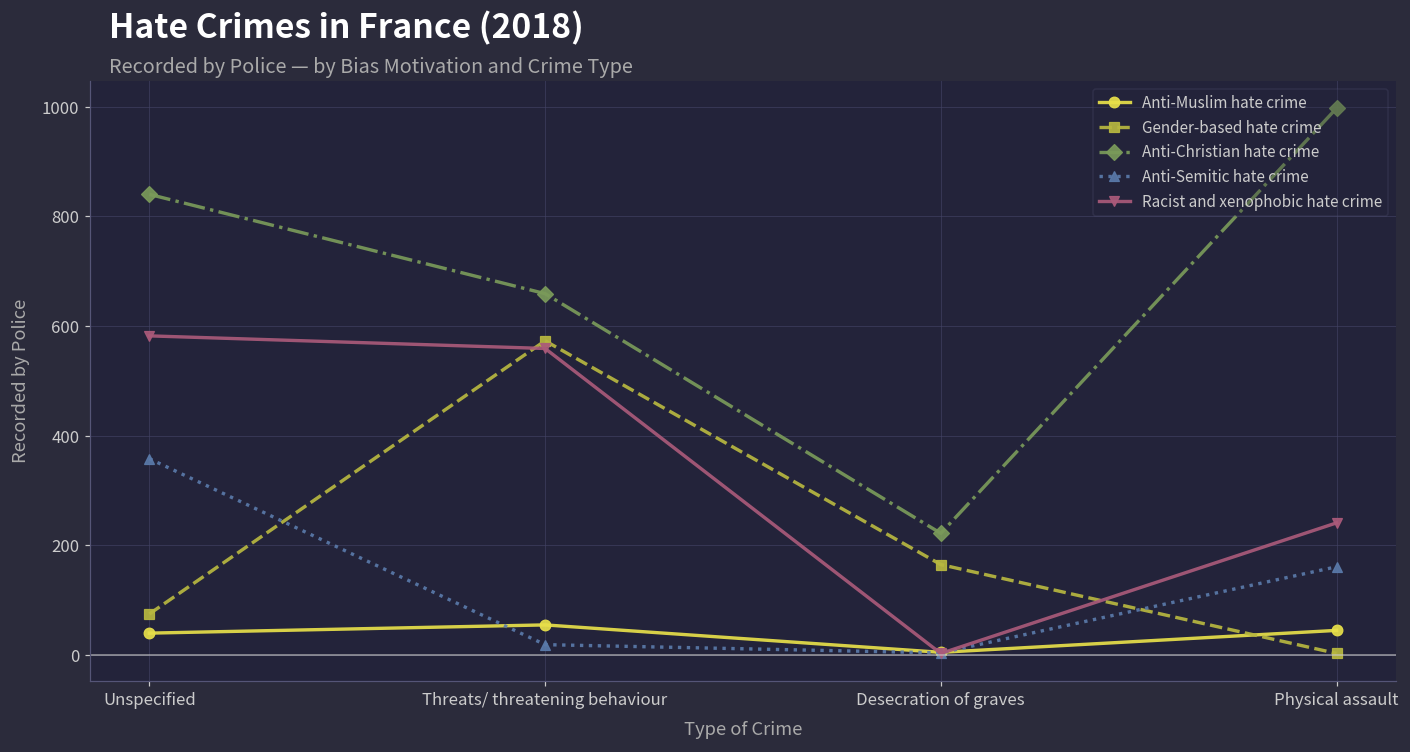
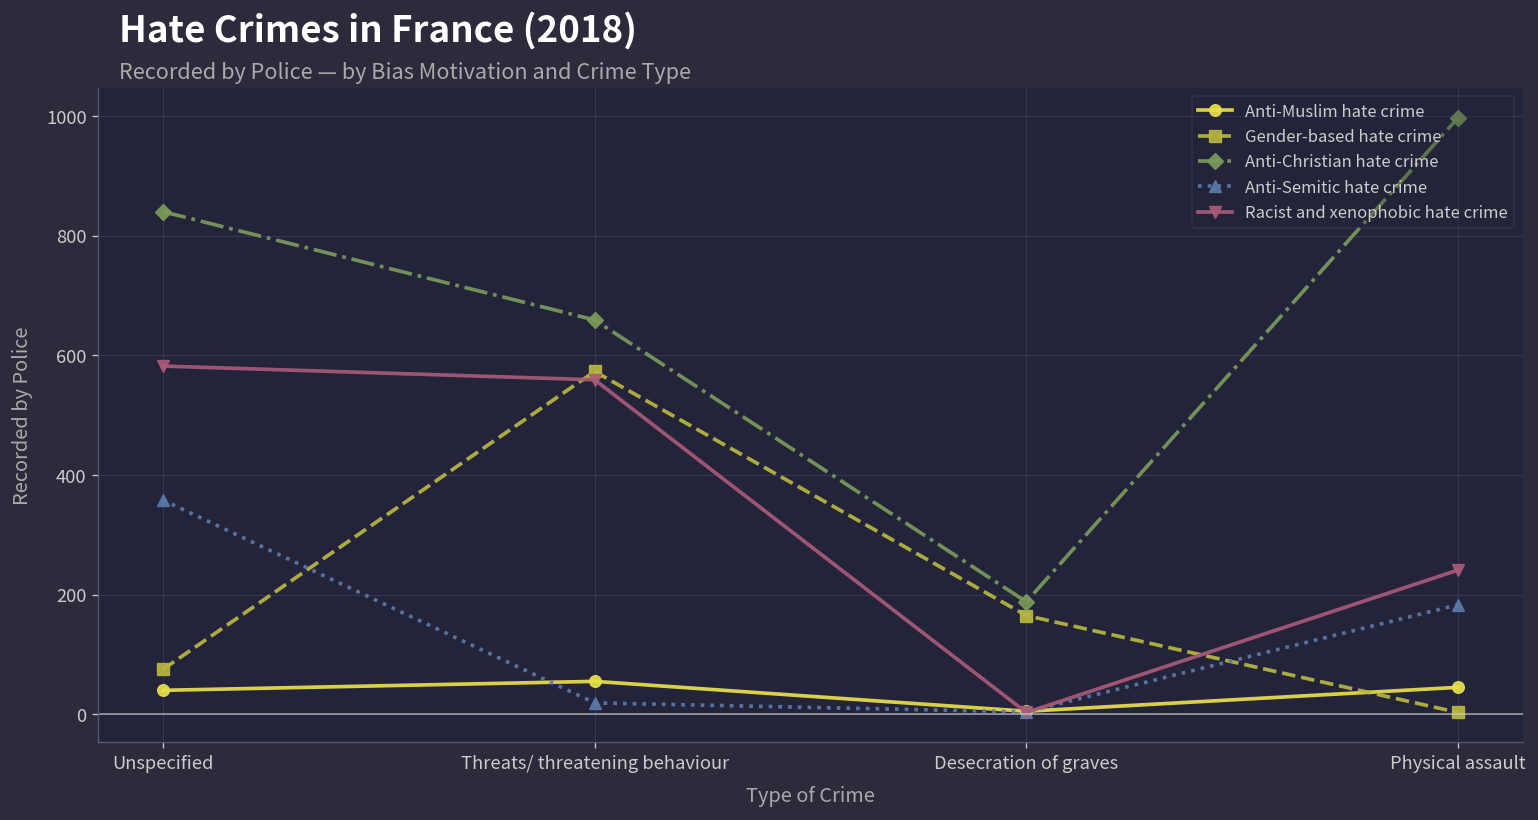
Anti-Christian hate crime, Desecration of graves: 220 -> 190
Anti-Semitic hate crime, Physical assault: 160 -> 180
